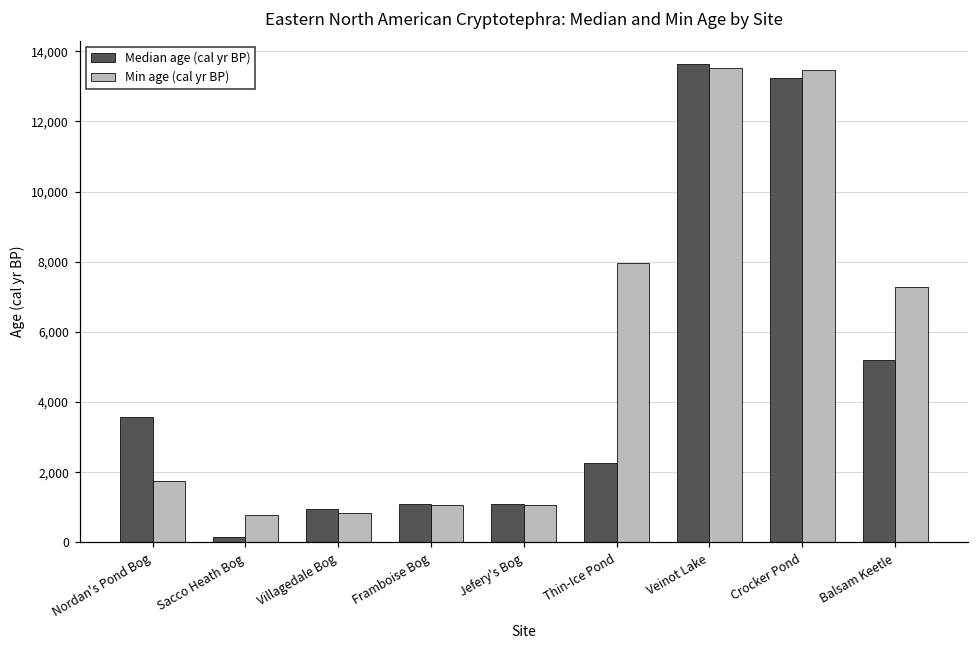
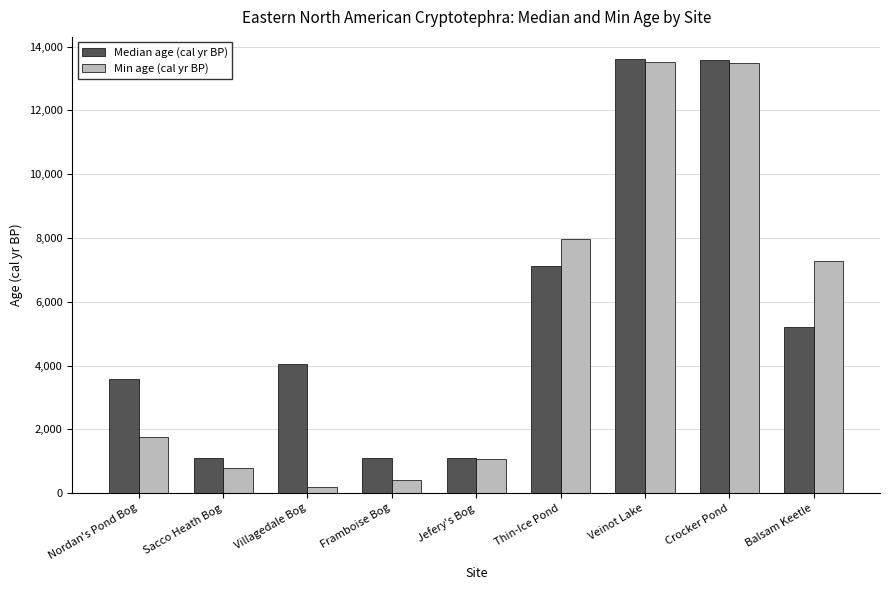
Median age (cal yr BP), Sacco Heath Bog: 100 -> 1,100
Median age (cal yr BP), Villagedale Bog: 1,000 -> 4,000
Min age (cal yr BP), Villagedale Bog: 800 -> 200
Min age (cal yr BP), Framboise Bog: 1,100 -> 400
Median age (cal yr BP), Thin-Ice Pond: 2,300 -> 7,100
Median age (cal yr BP), Crocker Pond: 13,200 -> 13,600
